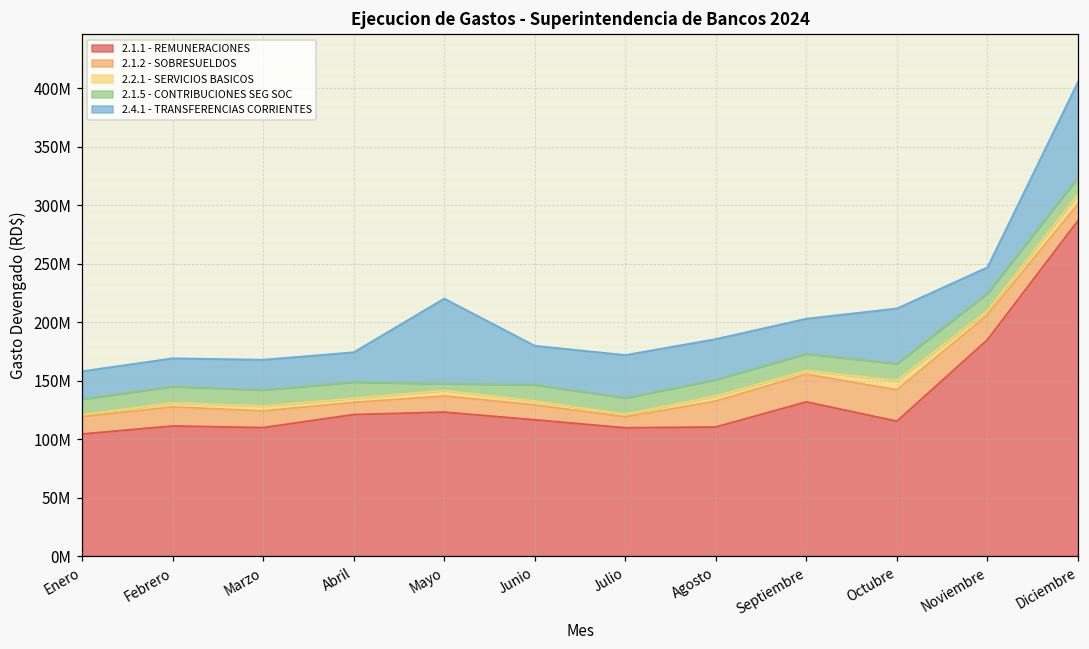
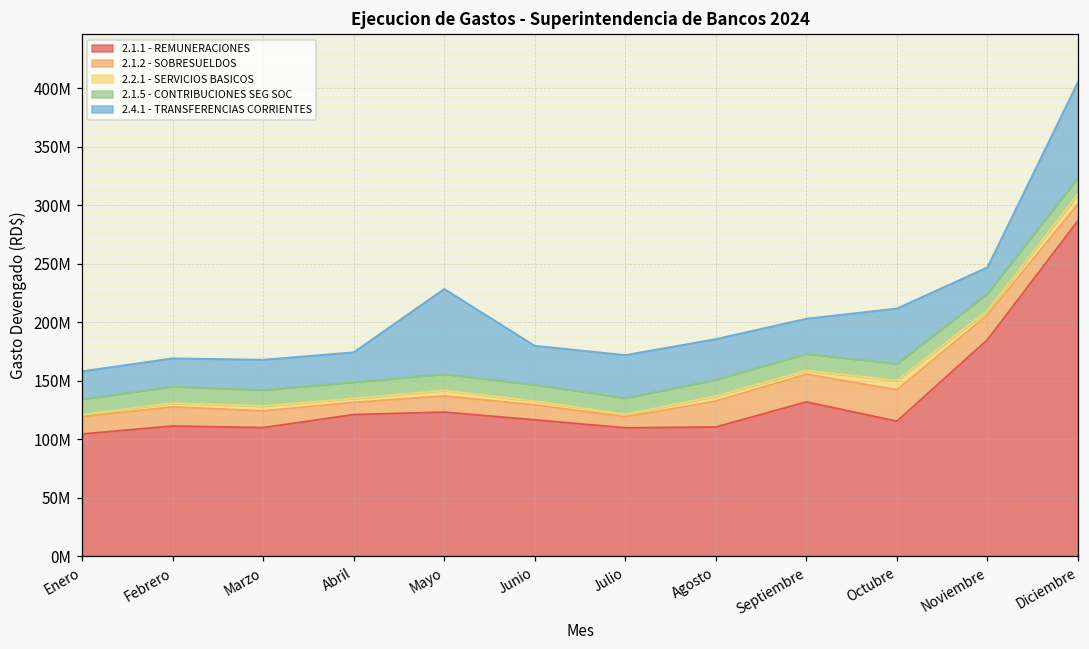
2.1.5 - CONTRIBUCIONES SEG SOC, Mayo: 6000000 -> 14000000
